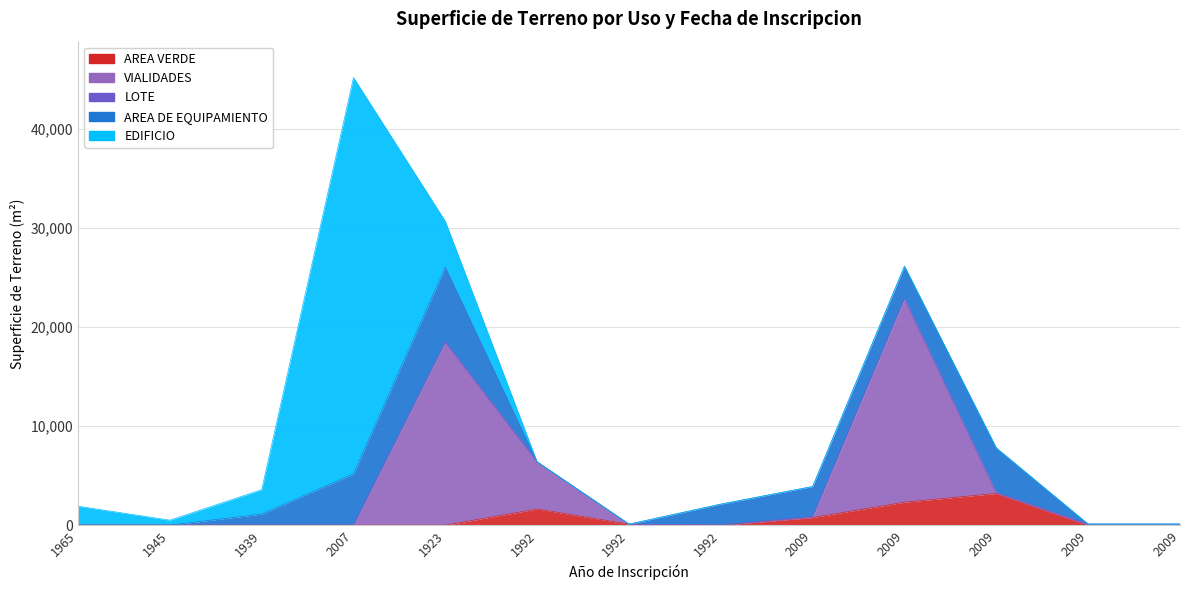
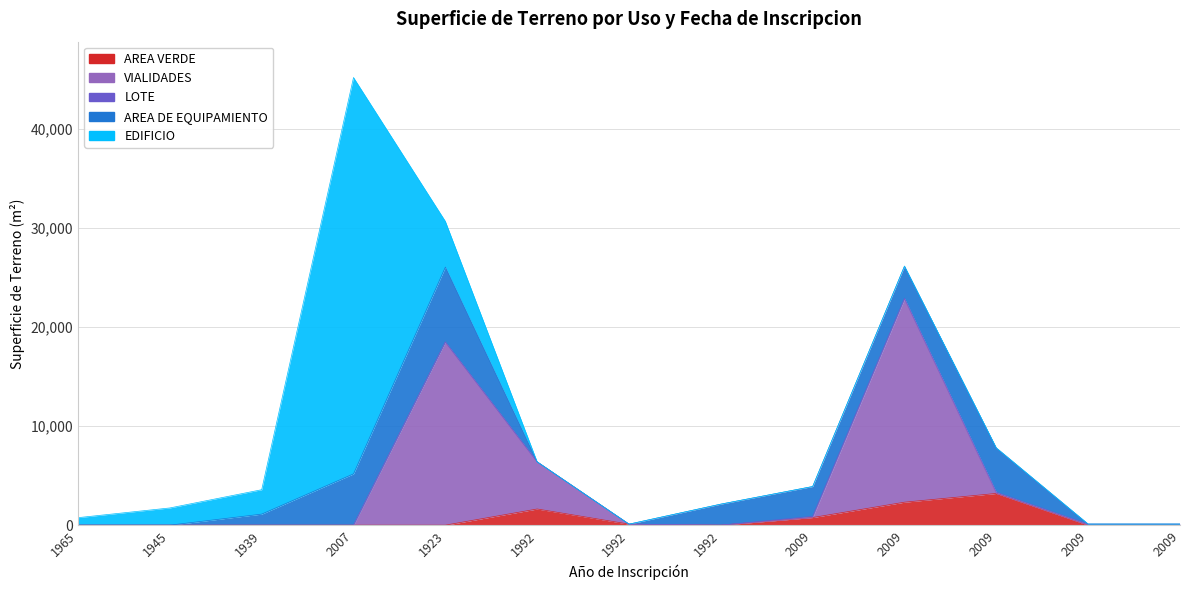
EDIFICIO, 1965: 2,000 -> 1,000
EDIFICIO, 1945: 0 -> 2,000
